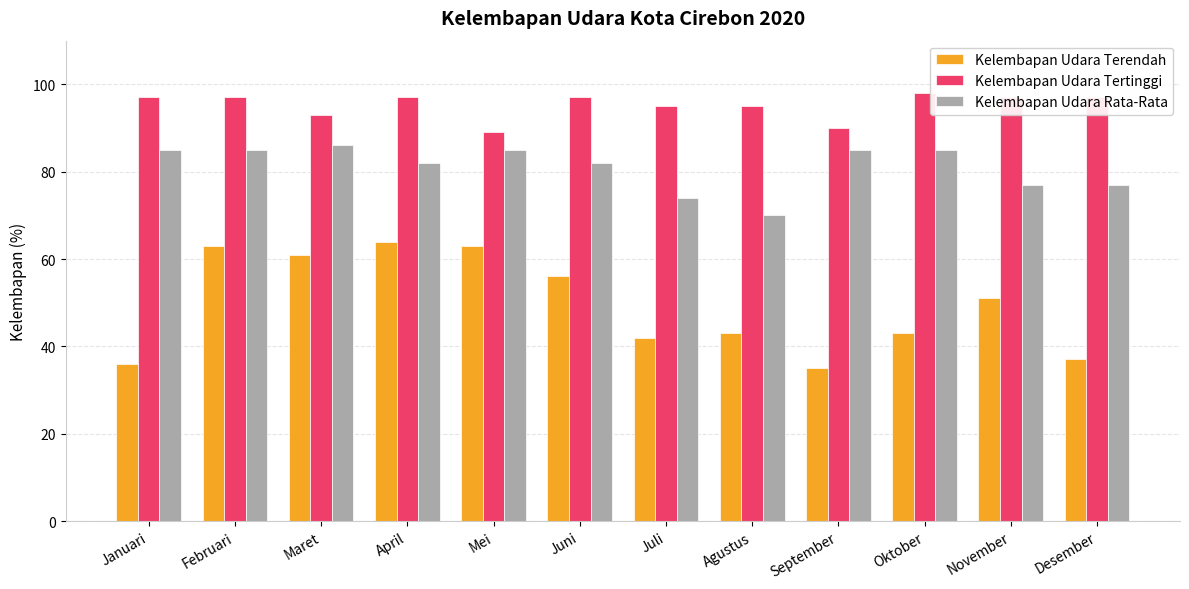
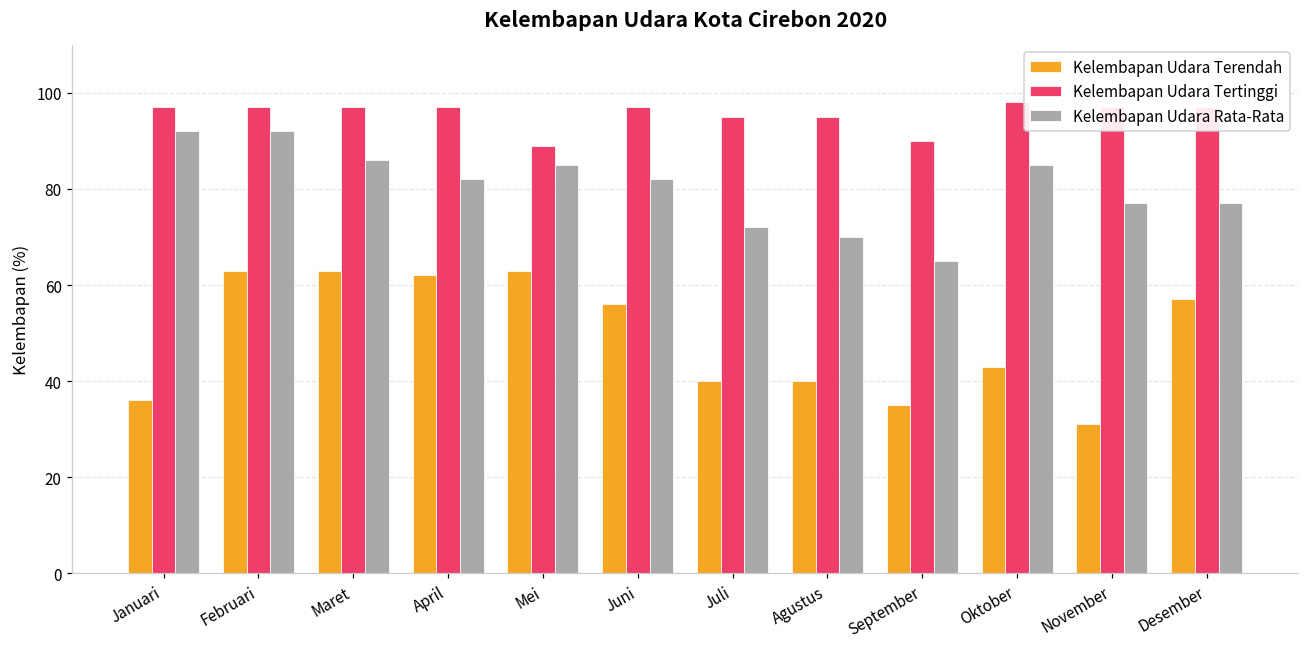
Kelembapan Udara Rata-Rata, Januari: 85 -> 92
Kelembapan Udara Rata-Rata, Februari: 85 -> 92
Kelembapan Udara Terendah, Maret: 61 -> 63
Kelembapan Udara Tertinggi, Maret: 93 -> 97
Kelembapan Udara Terendah, April: 64 -> 62
Kelembapan Udara Terendah, Juli: 42 -> 40
Kelembapan Udara Rata-Rata, Juli: 74 -> 72
Kelembapan Udara Terendah, Agustus: 43 -> 40
Kelembapan Udara Rata-Rata, September: 85 -> 65
Kelembapan Udara Terendah, November: 51 -> 31
Kelembapan Udara Terendah, Desember: 37 -> 57
